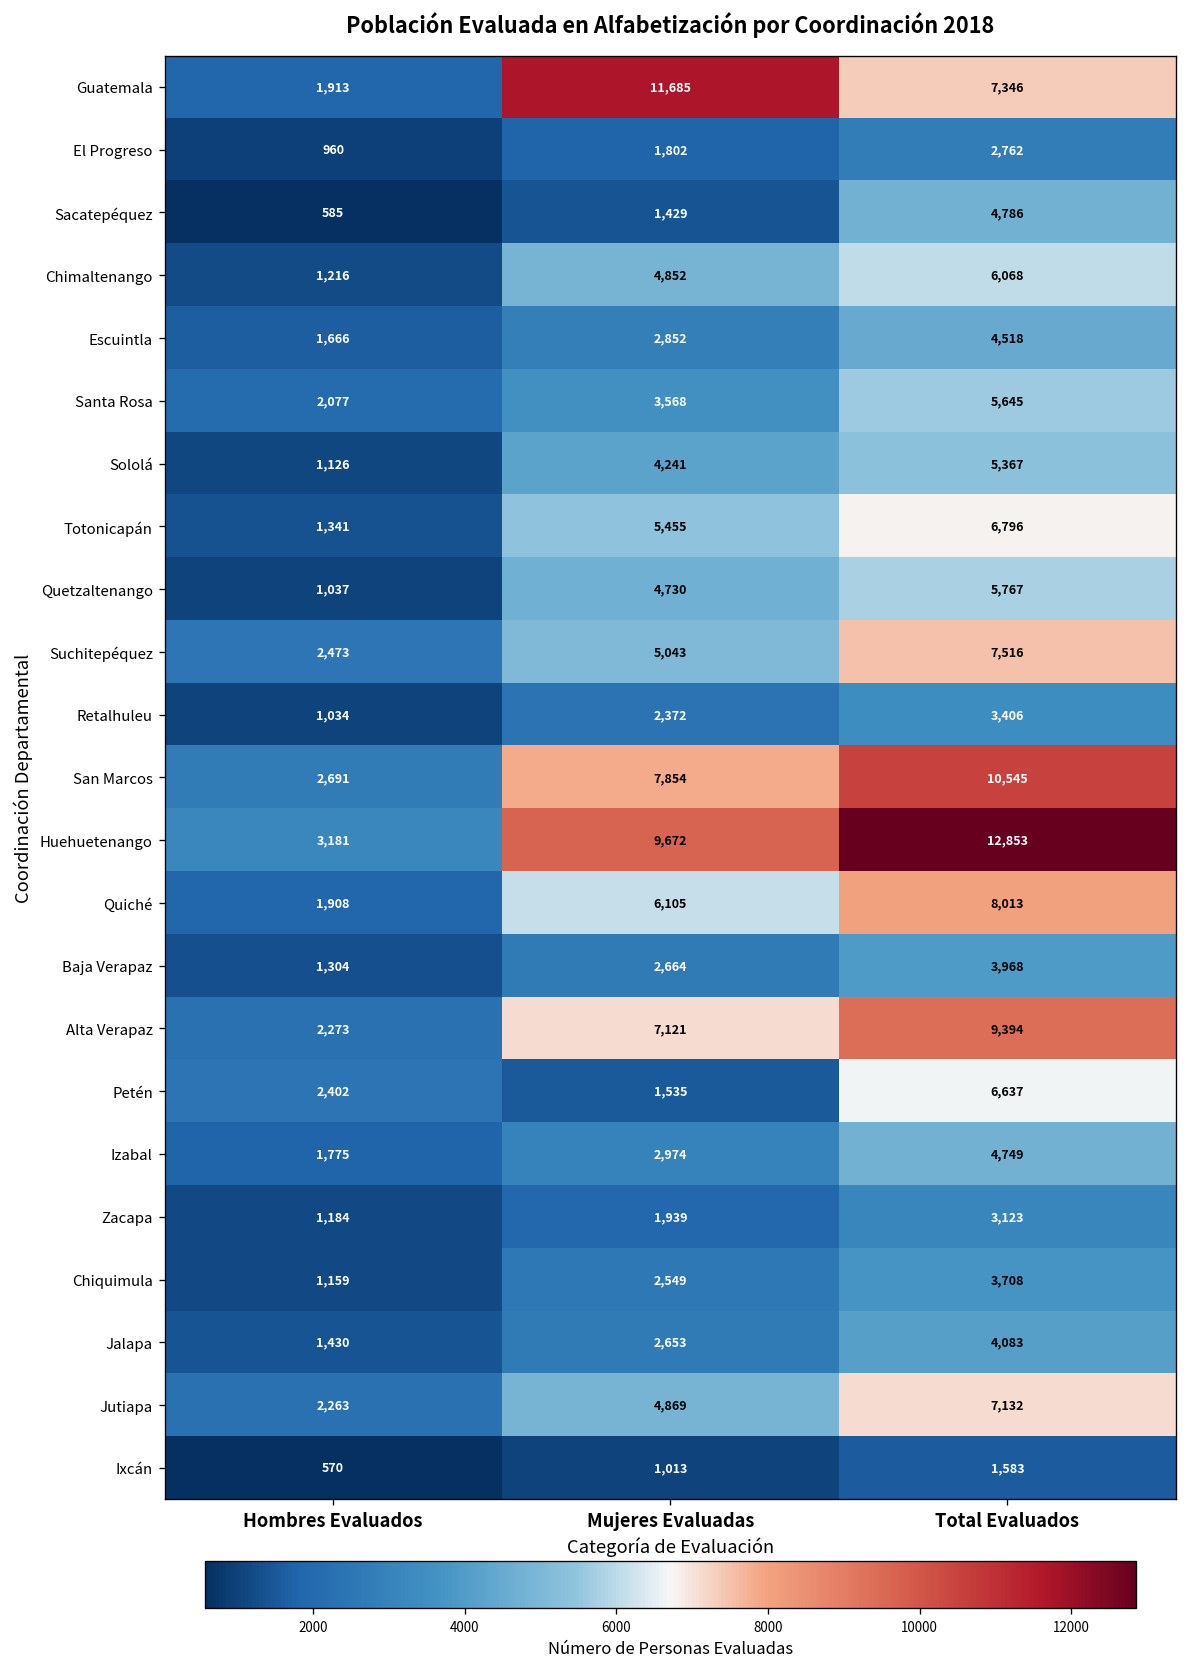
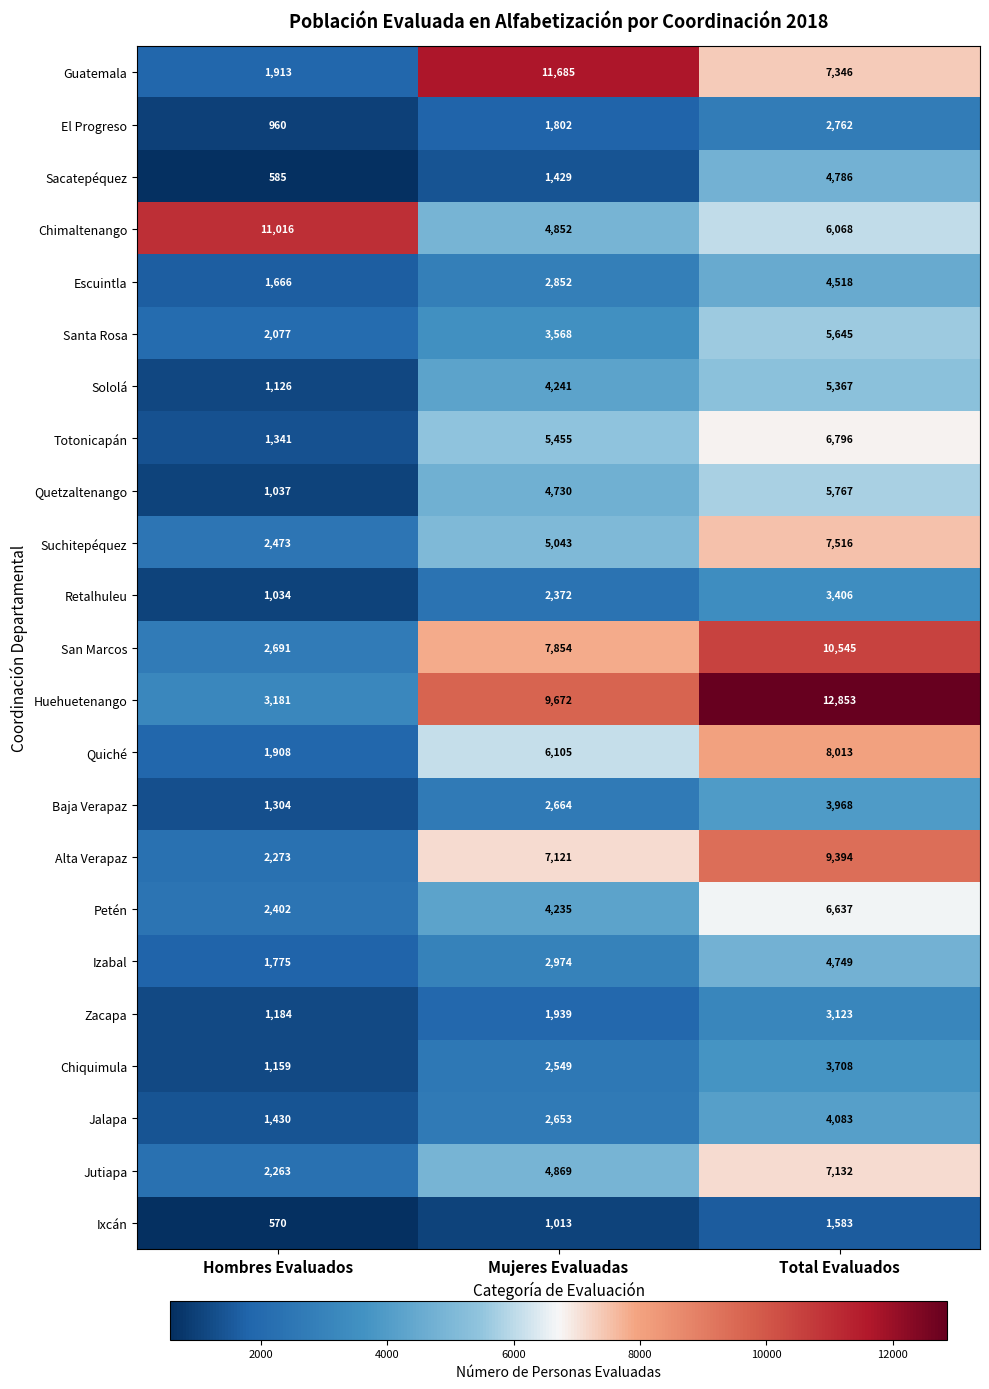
Chimaltenango, Hombres Evaluados: 1,216 -> 11,016
Petén, Mujeres Evaluadas: 1,535 -> 4,235
